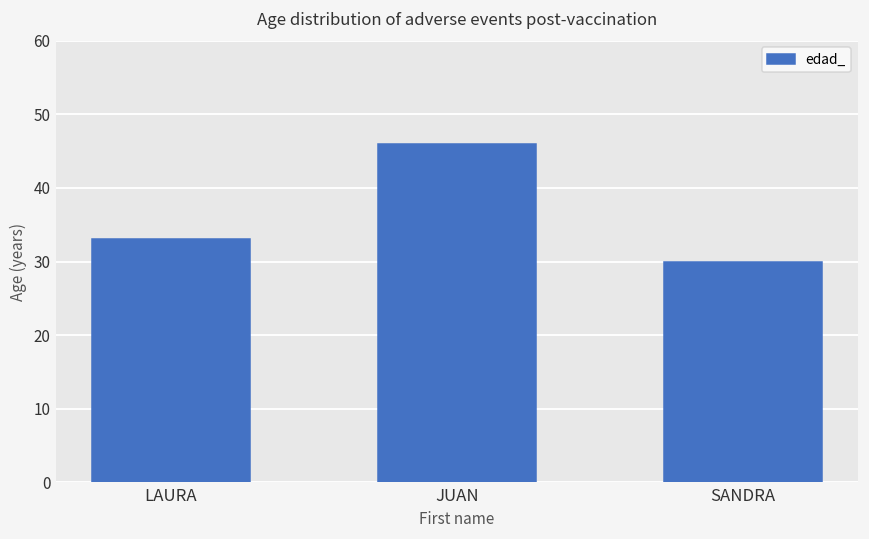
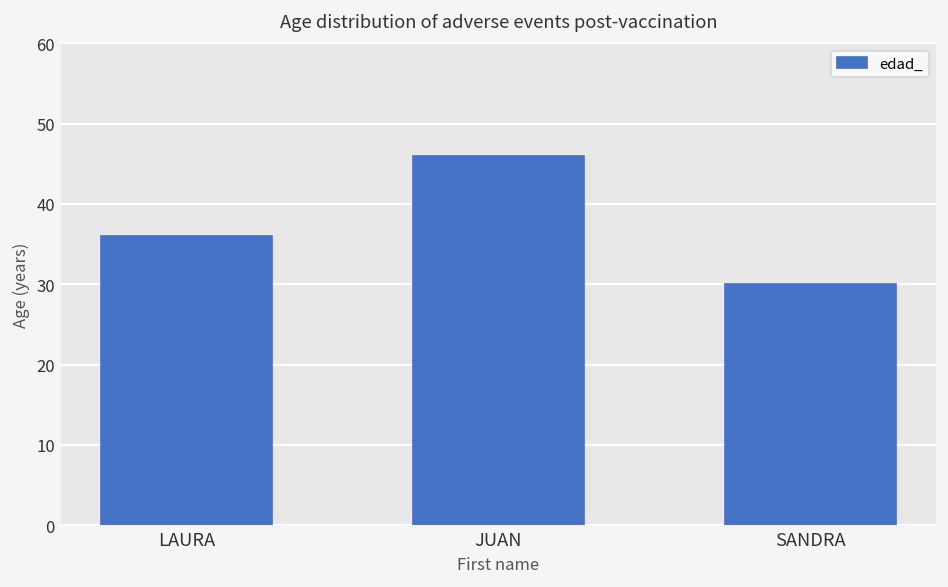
LAURA: 33 -> 36
